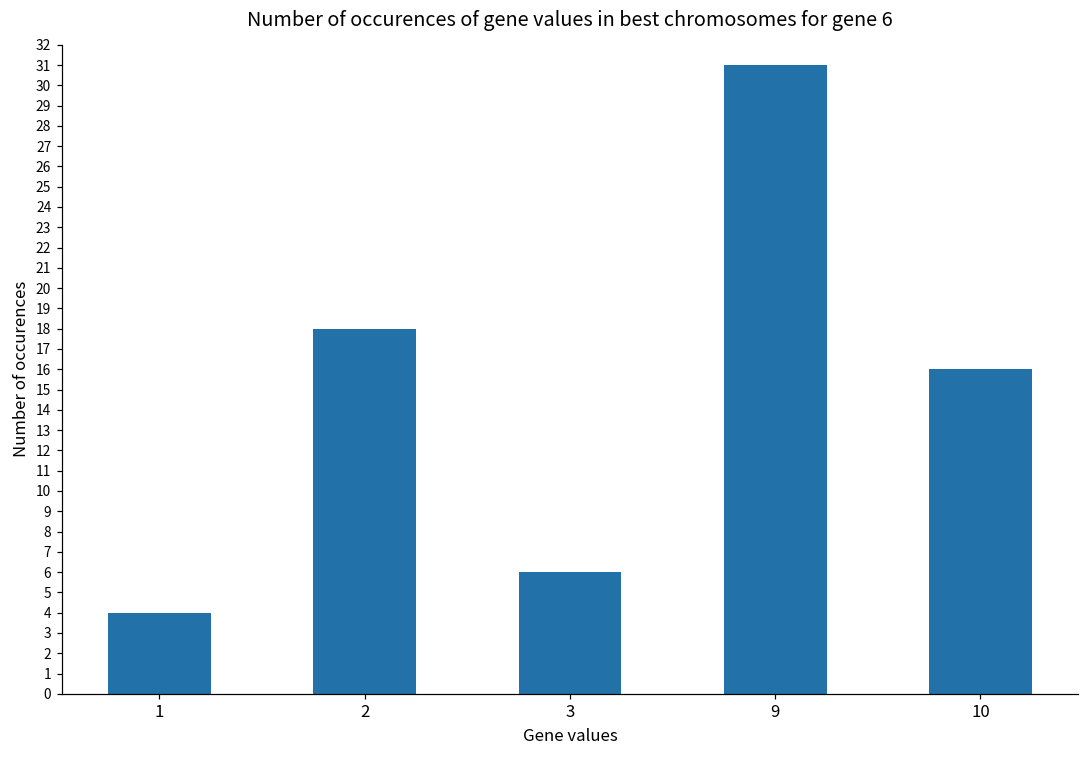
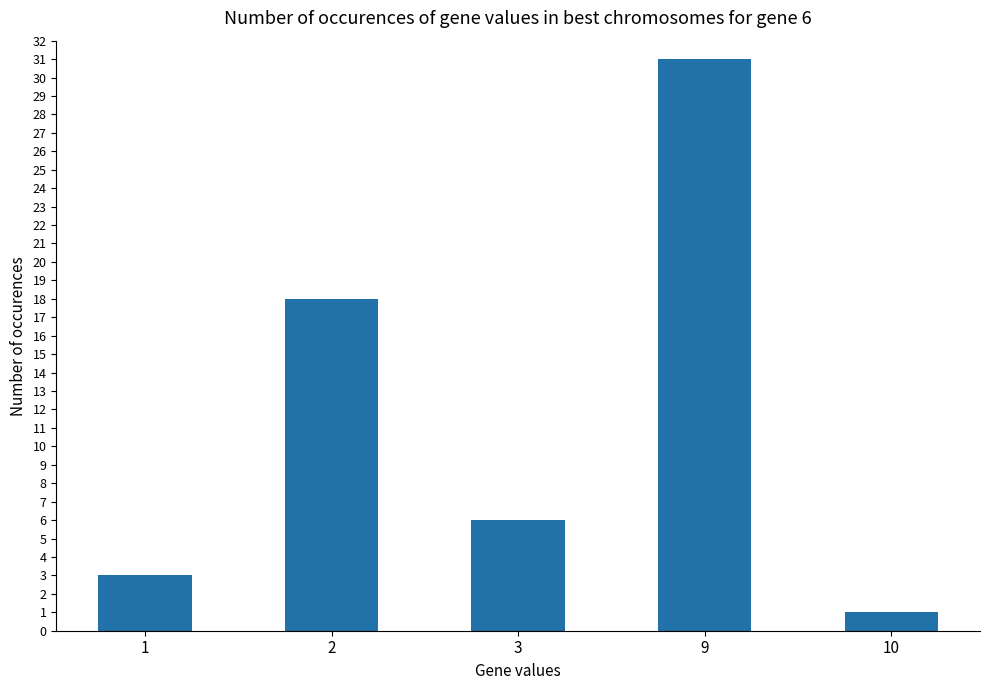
1: 4 -> 3
10: 16 -> 1
